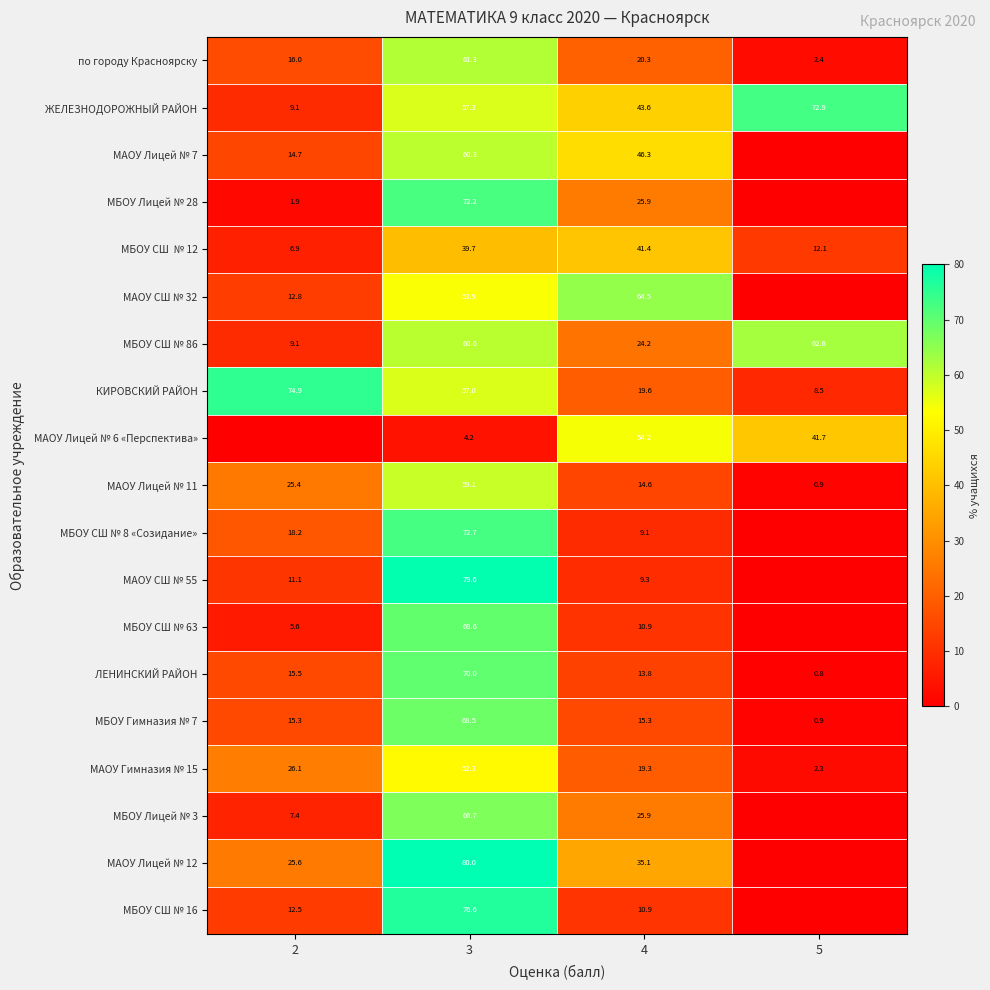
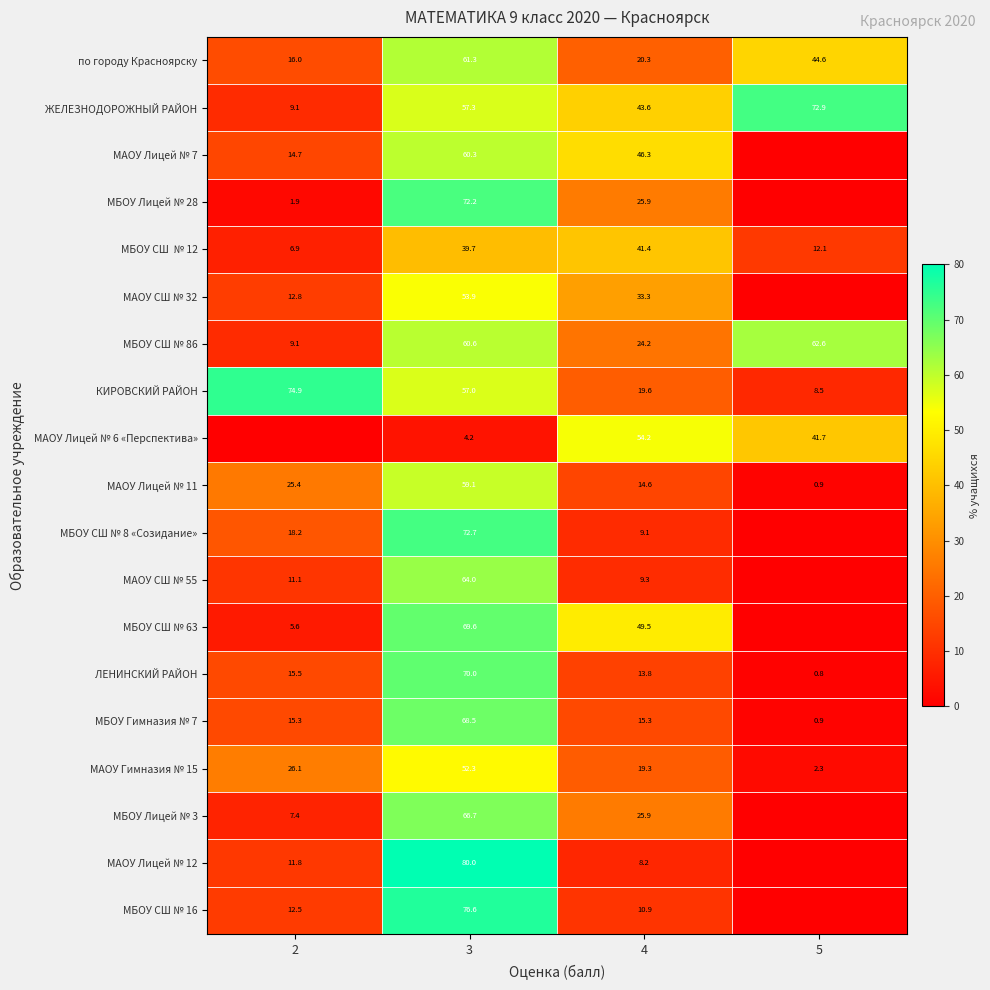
по городу Красноярску, 5: 2.4 -> 44.6
МАОУ СШ № 32, 4: 64.5 -> 33.3
МАОУ СШ № 55, 3: 79.6 -> 64.0
МБОУ СШ № 63, 4: 10.9 -> 49.5
МАОУ Лицей № 12, 2: 25.6 -> 11.8
МАОУ Лицей № 12, 4: 35.1 -> 8.2
